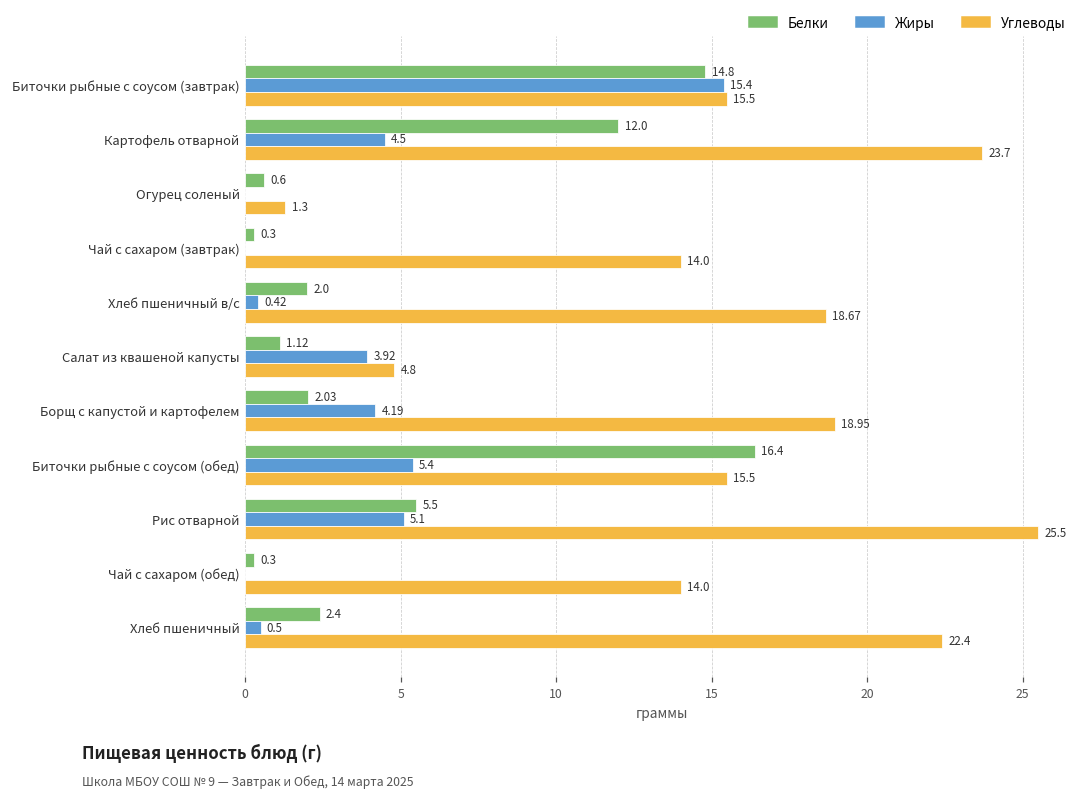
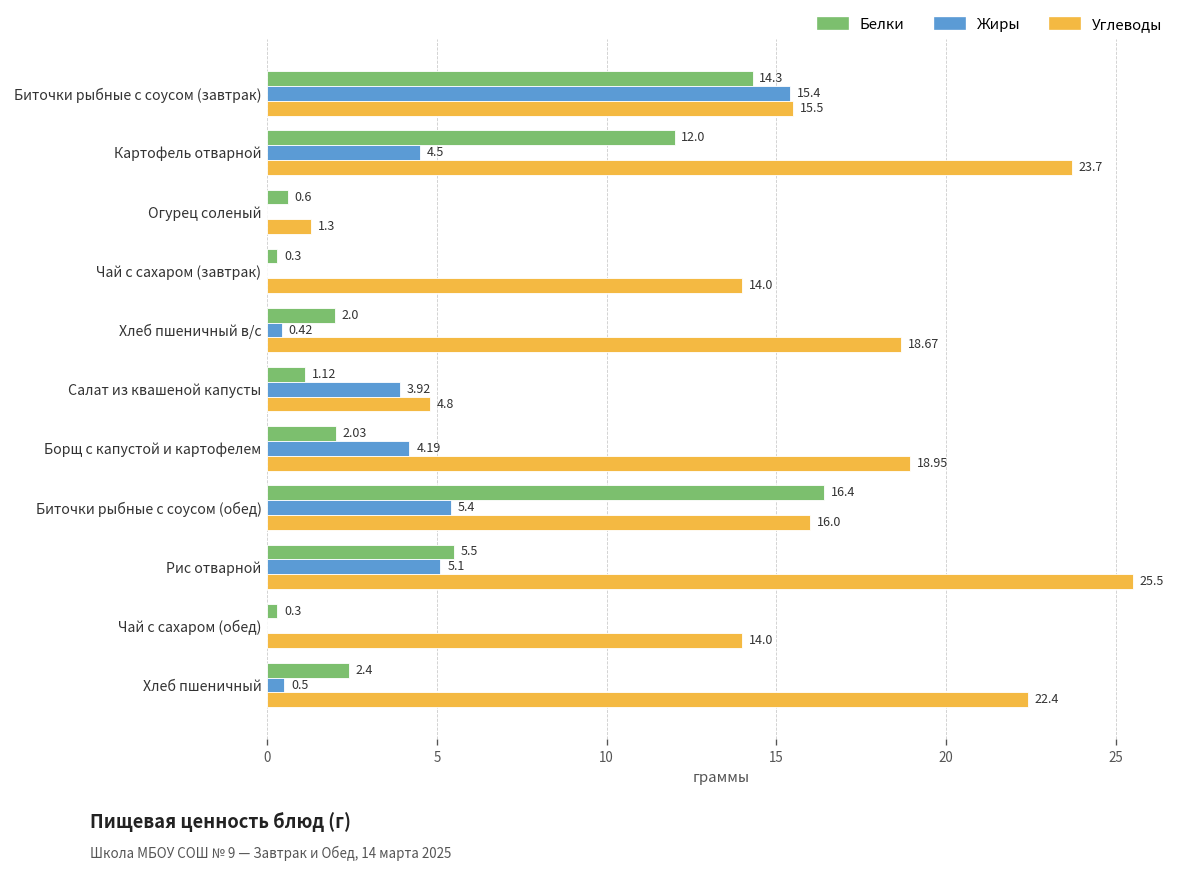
Белки, Биточки рыбные с соусом (завтрак): 14.8 -> 14.3
Углеводы, Биточки рыбные с соусом (обед): 15.5 -> 16.0
